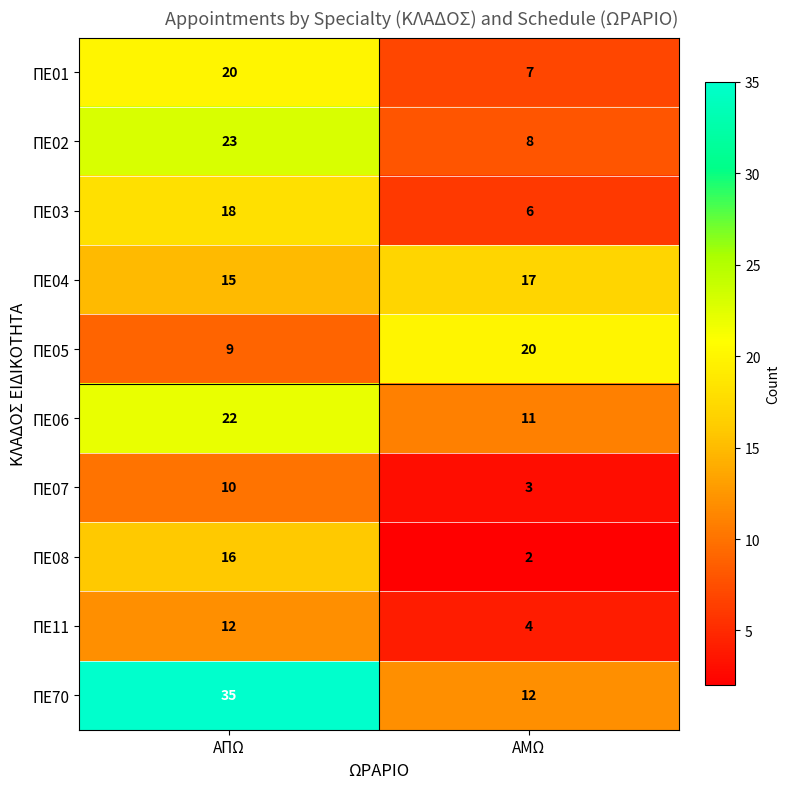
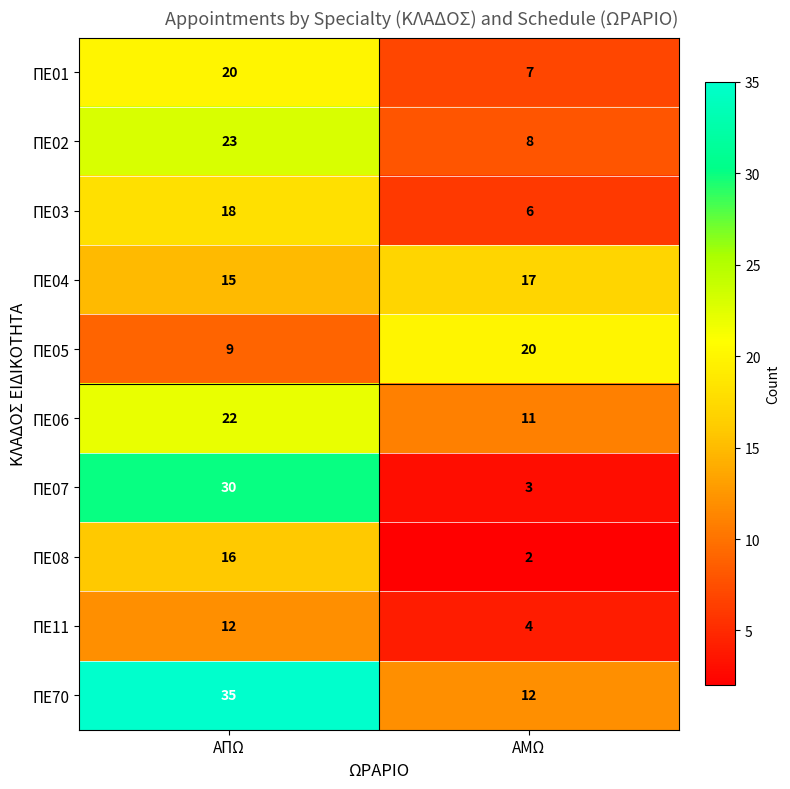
ΠΕ07, ΑΠΩ: 10 -> 30
